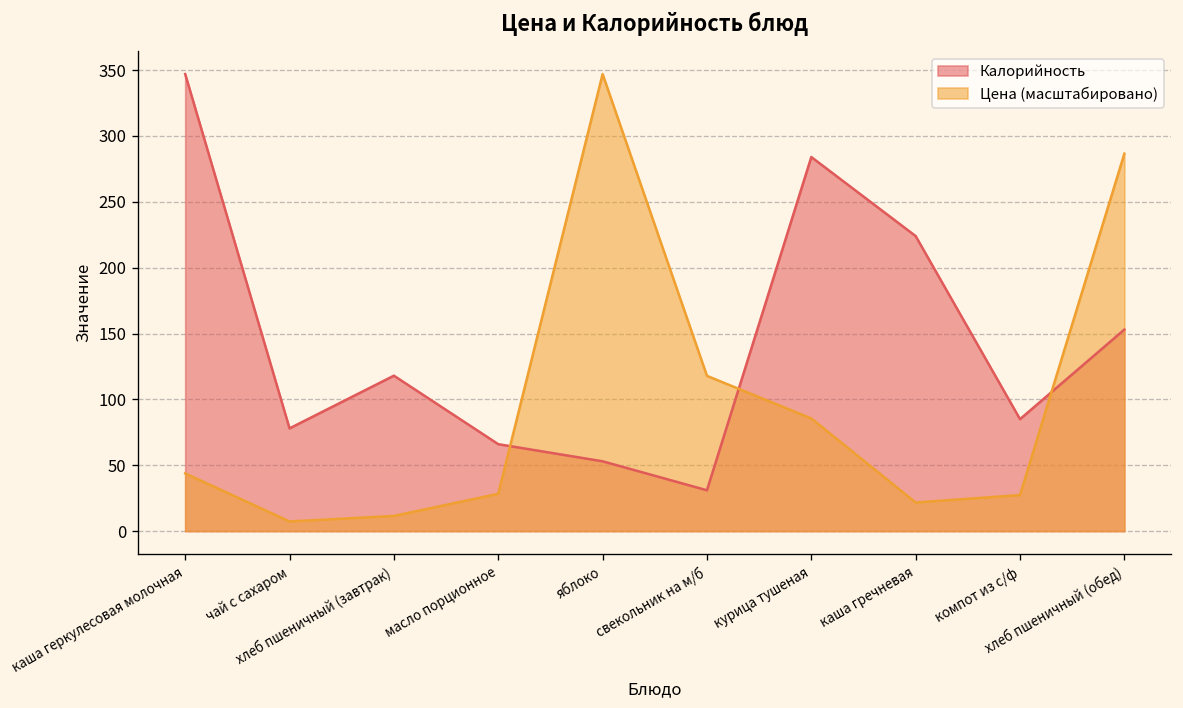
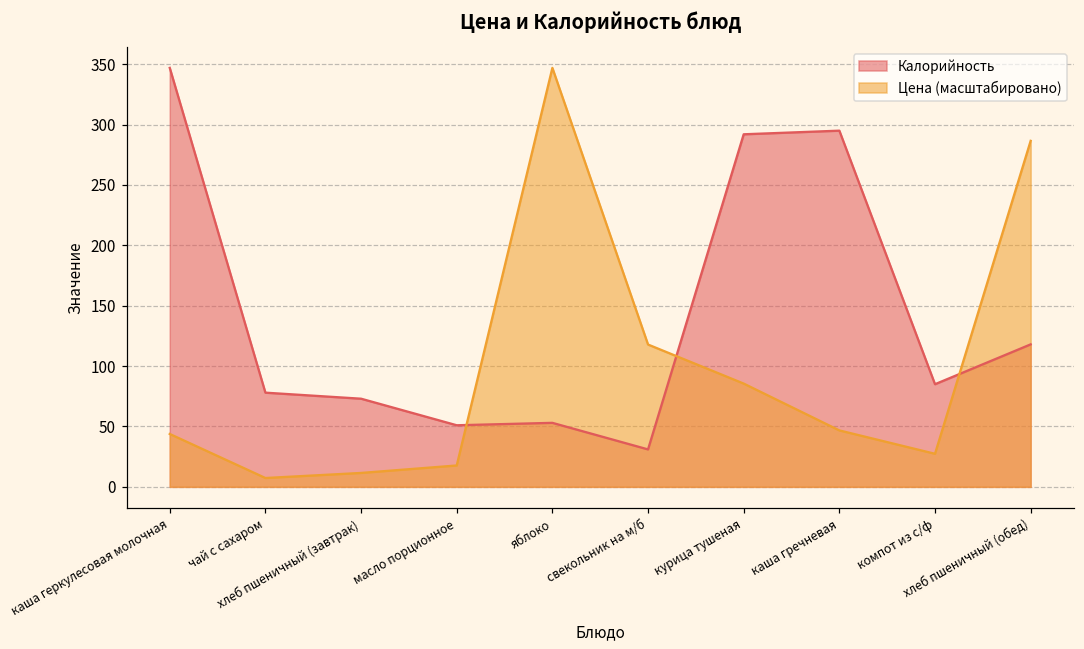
Калорийность, хлеб пшеничный (завтрак): 118 -> 73
Калорийность, масло порционное: 66 -> 51
Цена (масштабировано), масло порционное: 28 -> 18
Калорийность, курица тушеная: 284 -> 292
Калорийность, каша гречневая: 224 -> 295
Цена (масштабировано), каша гречневая: 22 -> 47
Калорийность, хлеб пшеничный (обед): 153 -> 118
